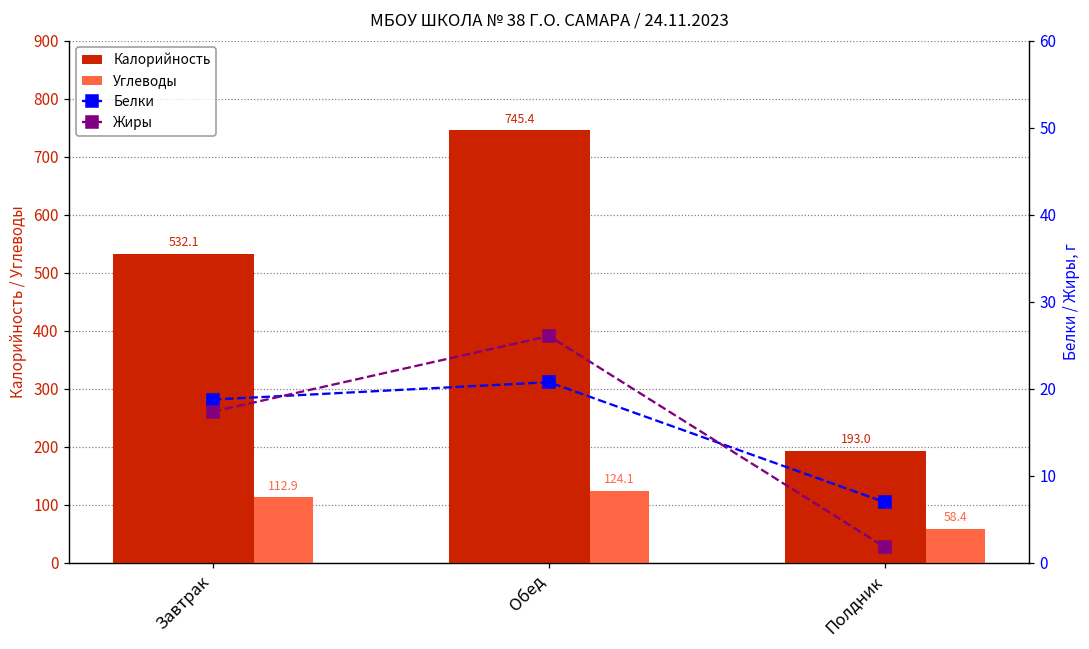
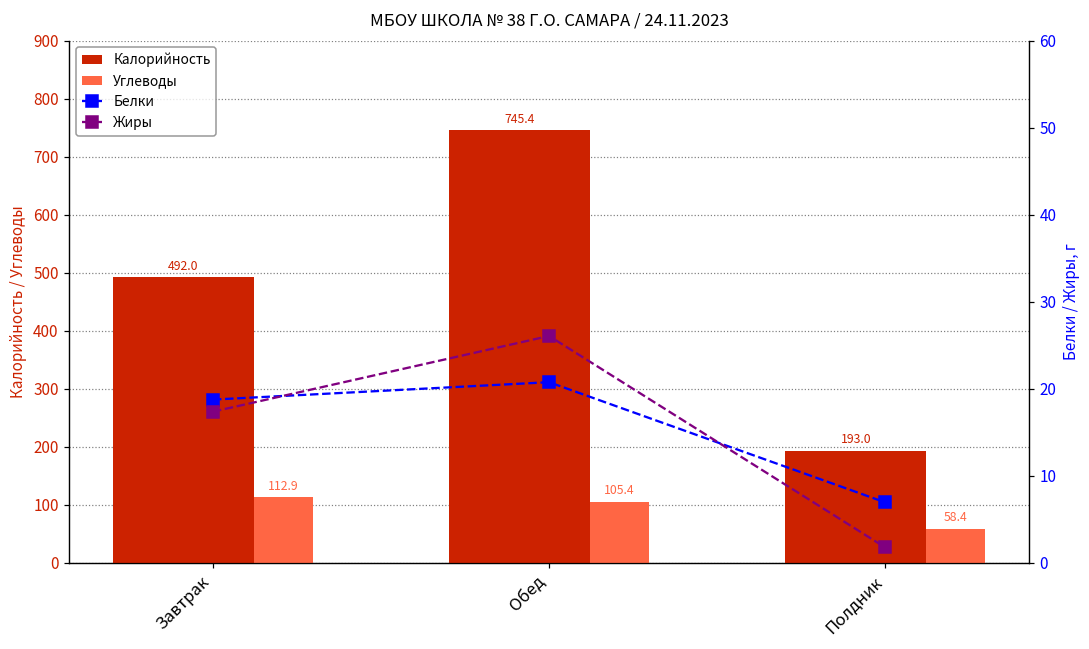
Калорийность, Завтрак: 532.1 -> 492.0
Углеводы, Обед: 124.1 -> 105.4
